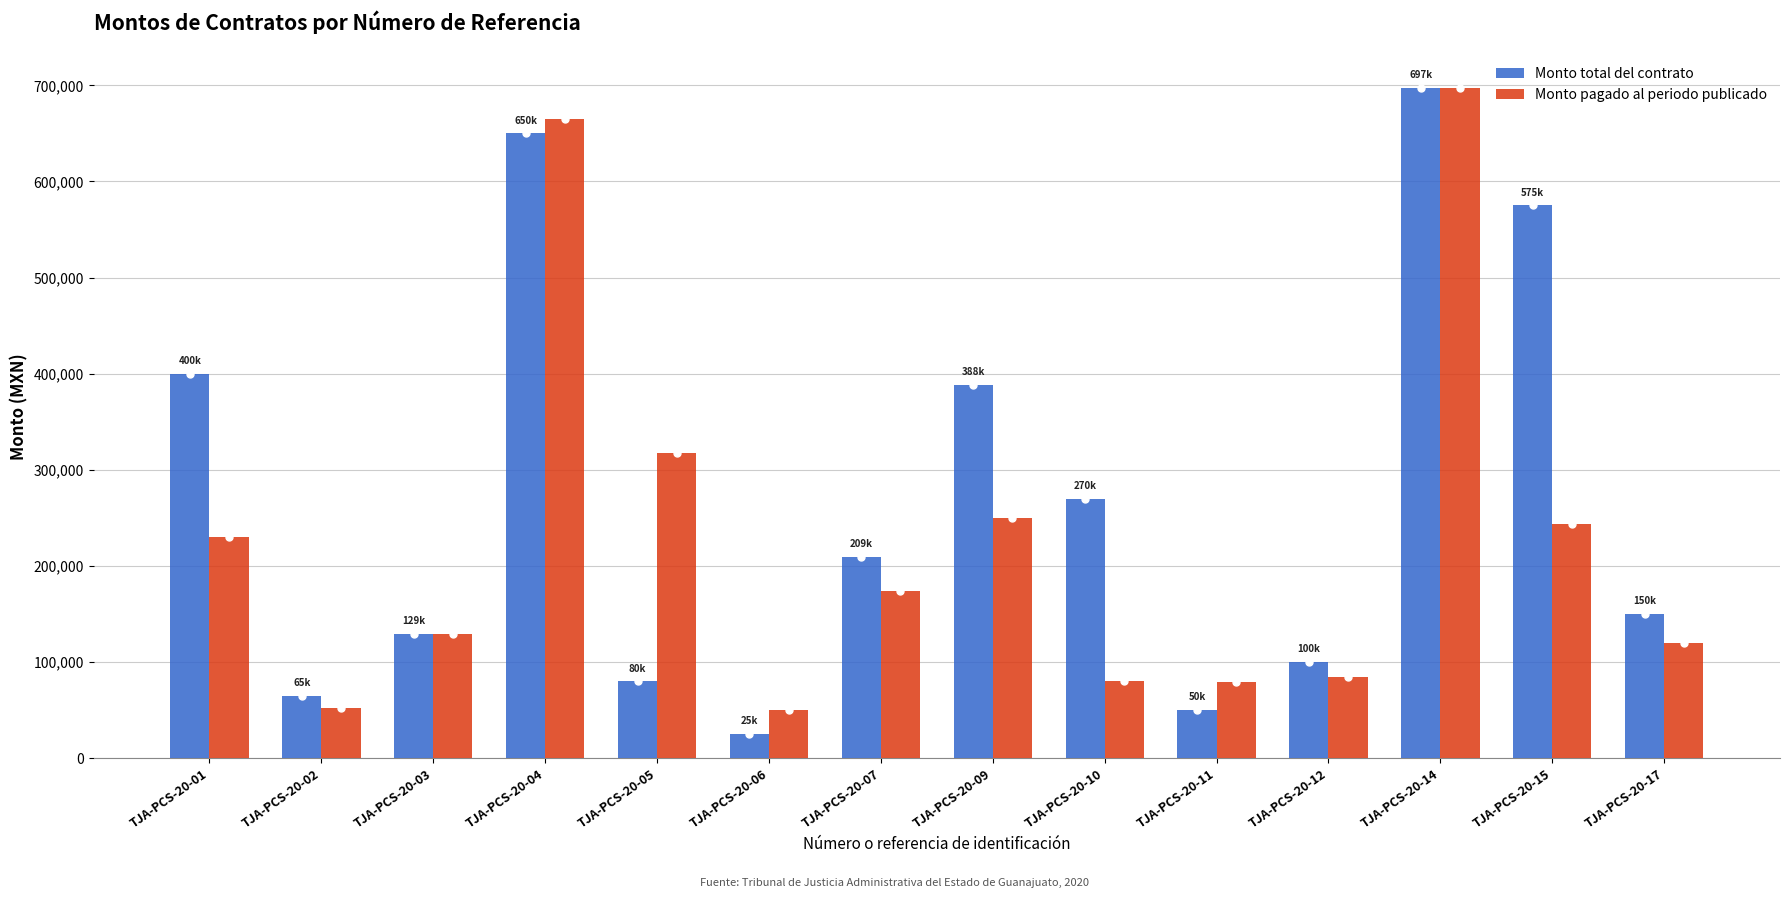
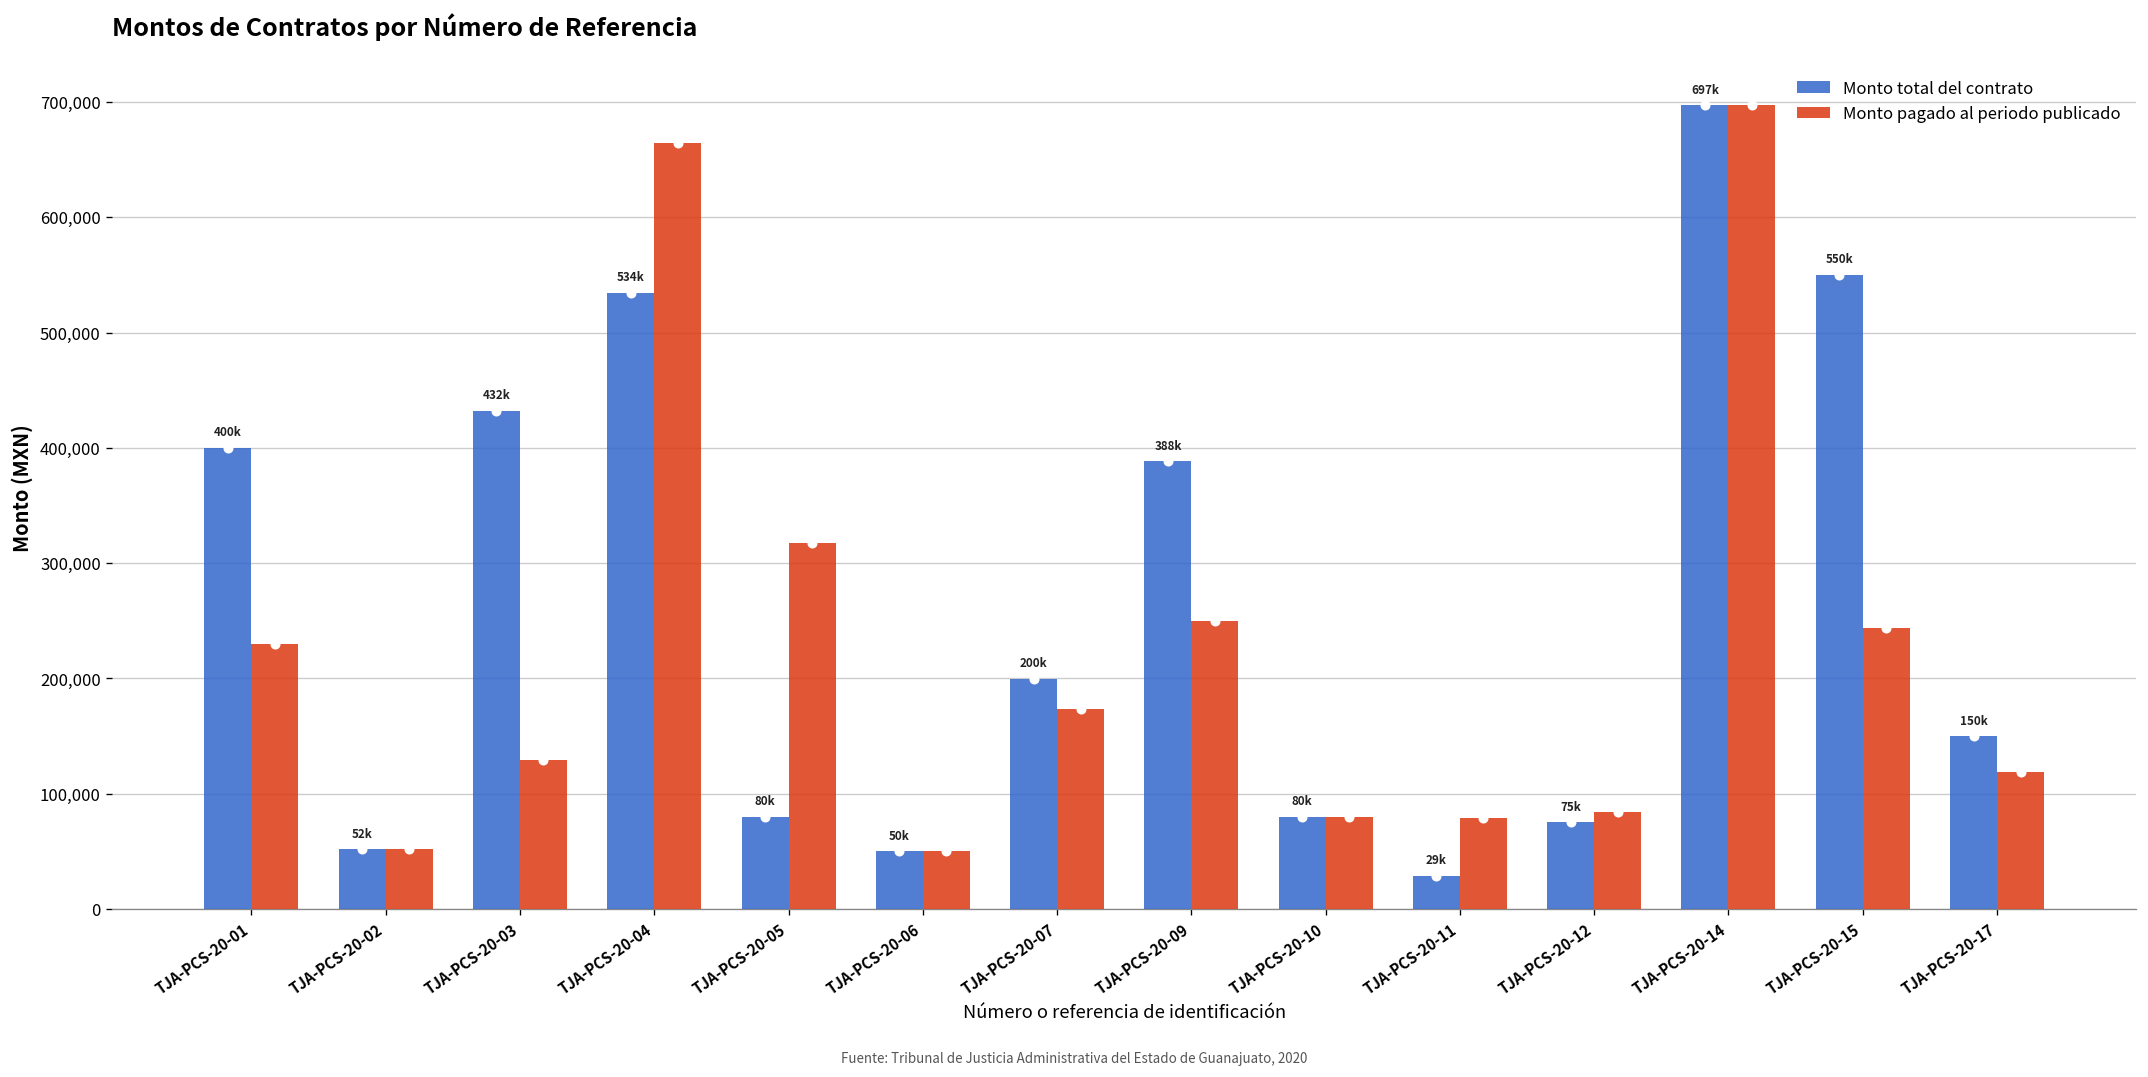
Monto total del contrato, TJA-PCS-20-02: 65k -> 52k
Monto total del contrato, TJA-PCS-20-03: 129k -> 432k
Monto total del contrato, TJA-PCS-20-04: 650k -> 534k
Monto total del contrato, TJA-PCS-20-06: 25k -> 50k
Monto total del contrato, TJA-PCS-20-07: 209k -> 200k
Monto total del contrato, TJA-PCS-20-10: 270k -> 80k
Monto total del contrato, TJA-PCS-20-11: 50k -> 29k
Monto total del contrato, TJA-PCS-20-12: 100k -> 75k
Monto total del contrato, TJA-PCS-20-15: 575k -> 550k
